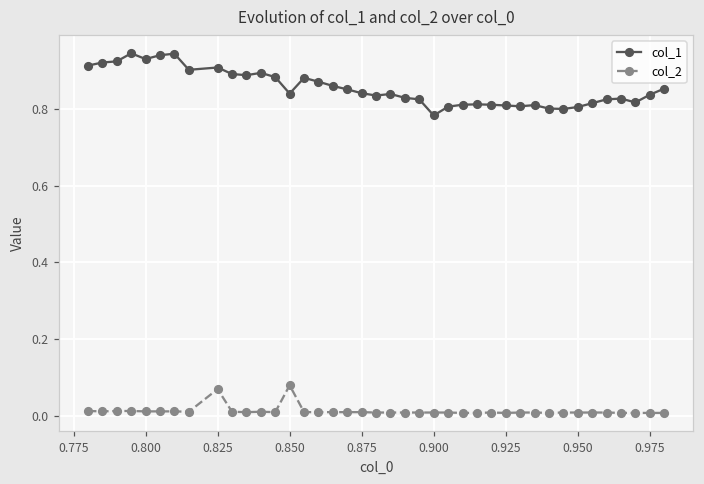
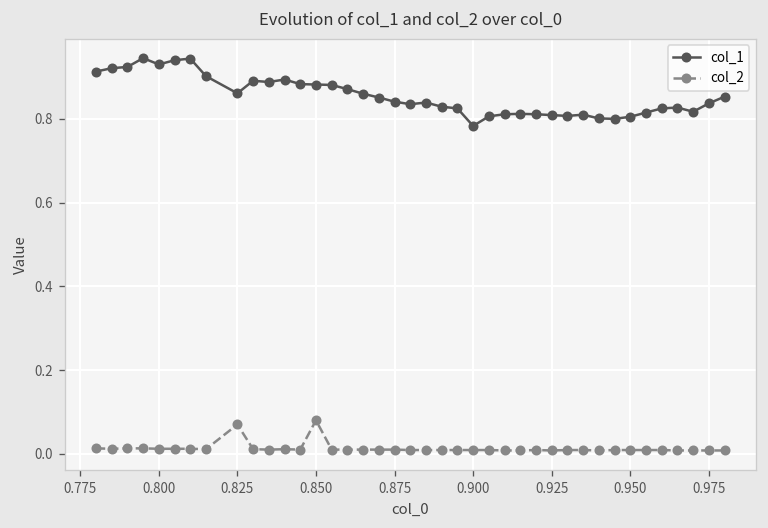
col_1, 0.825: 0.91 -> 0.86
col_1, 0.850: 0.84 -> 0.88
